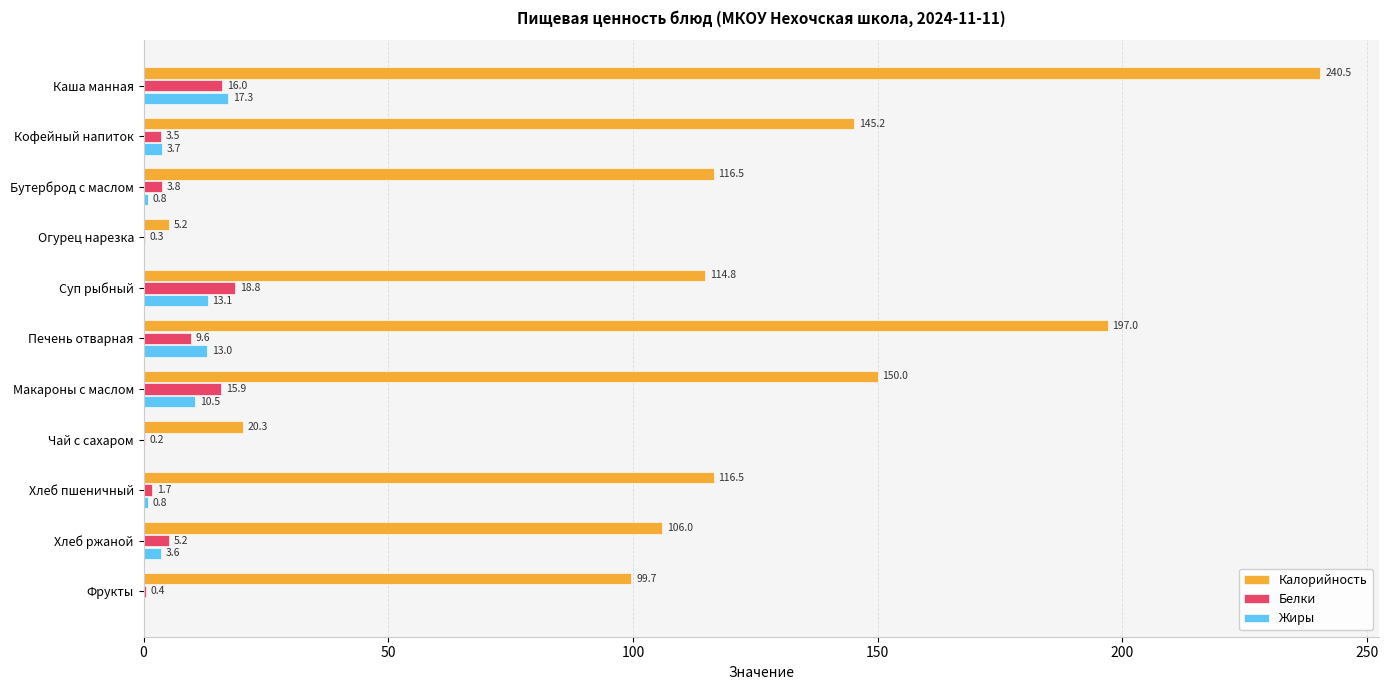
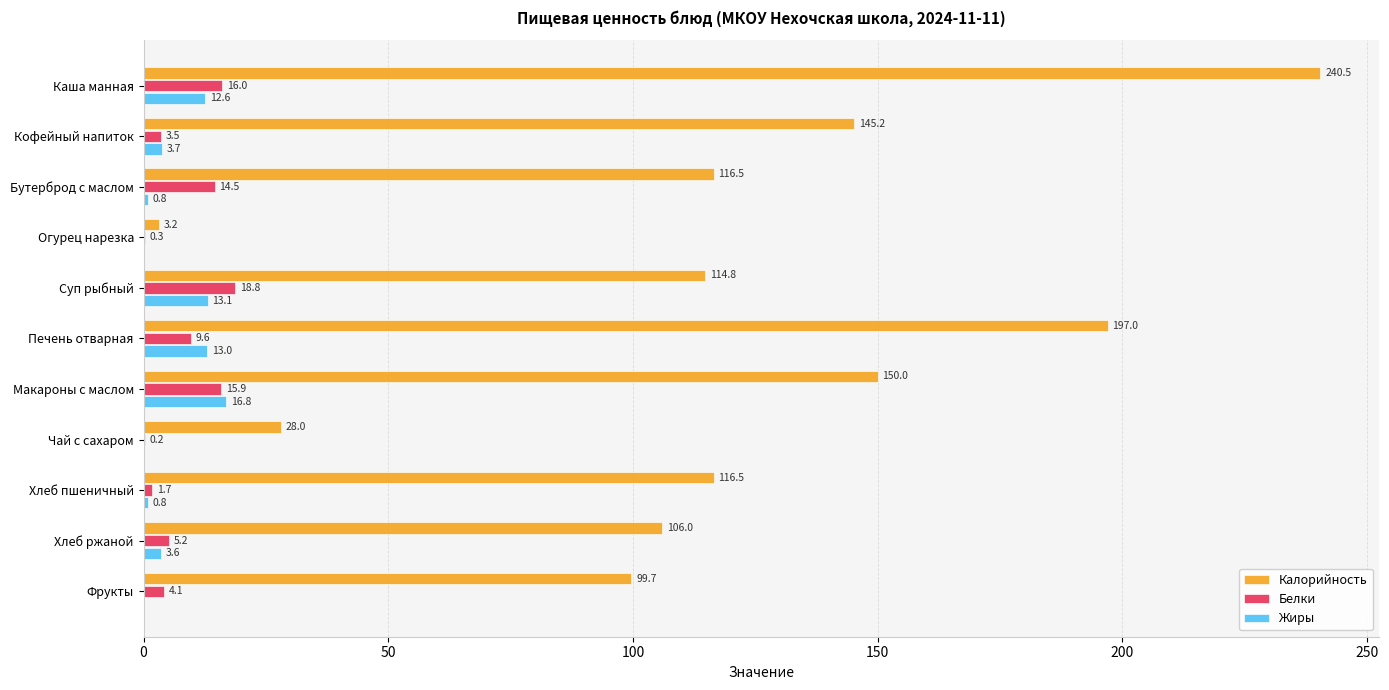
Жиры, Каша манная: 17.3 -> 12.6
Белки, Бутерброд с маслом: 3.8 -> 14.5
Калорийность, Огурец нарезка: 5.2 -> 3.2
Жиры, Макароны с маслом: 10.5 -> 16.8
Калорийность, Чай с сахаром: 20.3 -> 28.0
Белки, Фрукты: 0.4 -> 4.1
